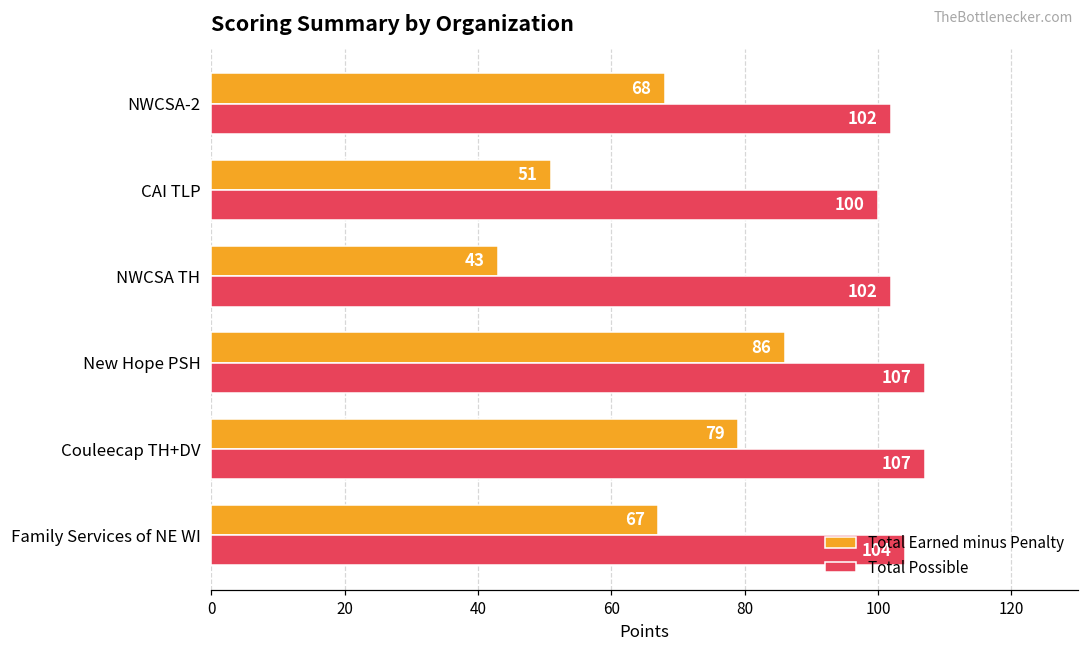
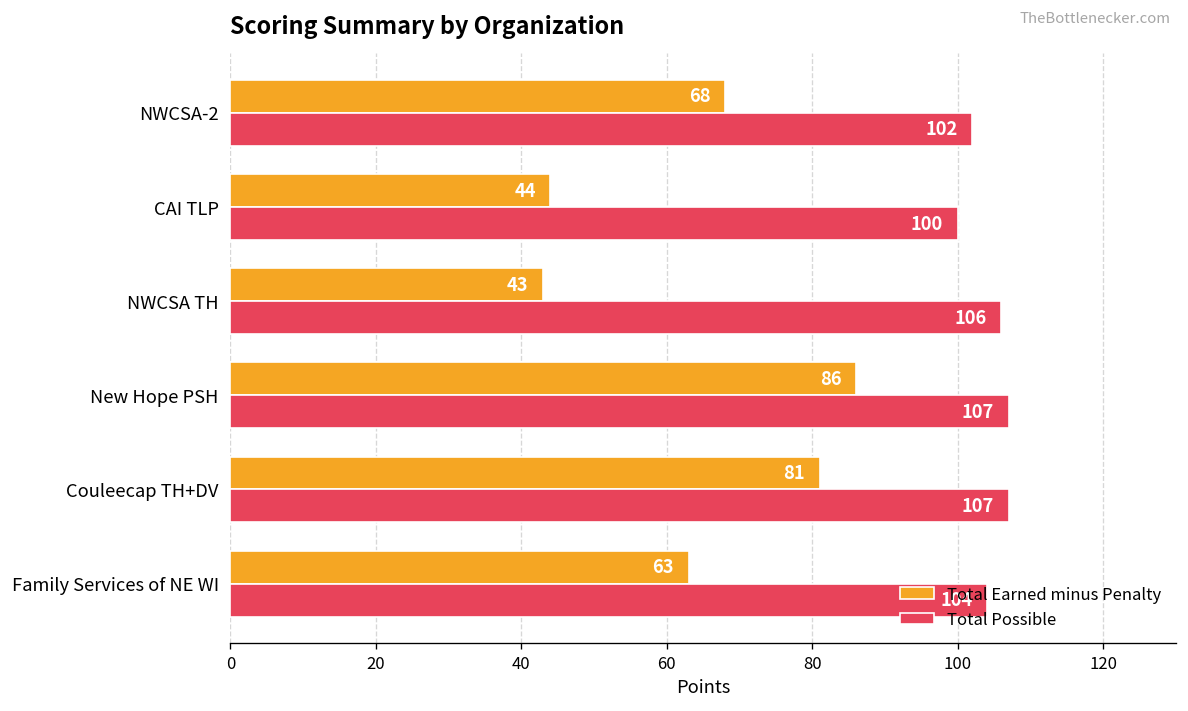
Total Earned minus Penalty, CAI TLP: 51 -> 44
Total Possible, NWCSA TH: 102 -> 106
Total Earned minus Penalty, Couleecap TH+DV: 79 -> 81
Total Earned minus Penalty, Family Services of NE WI: 67 -> 63
